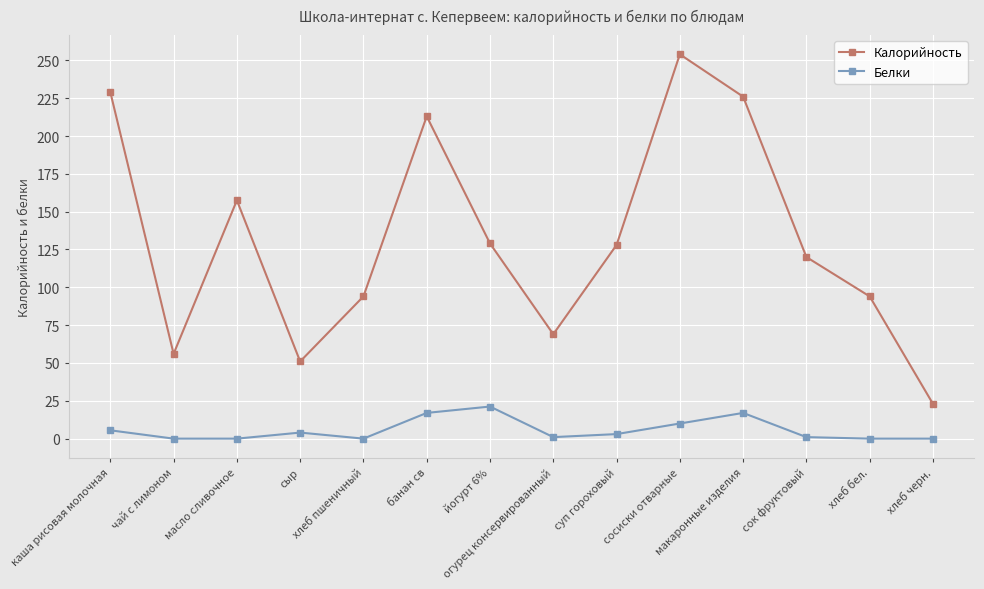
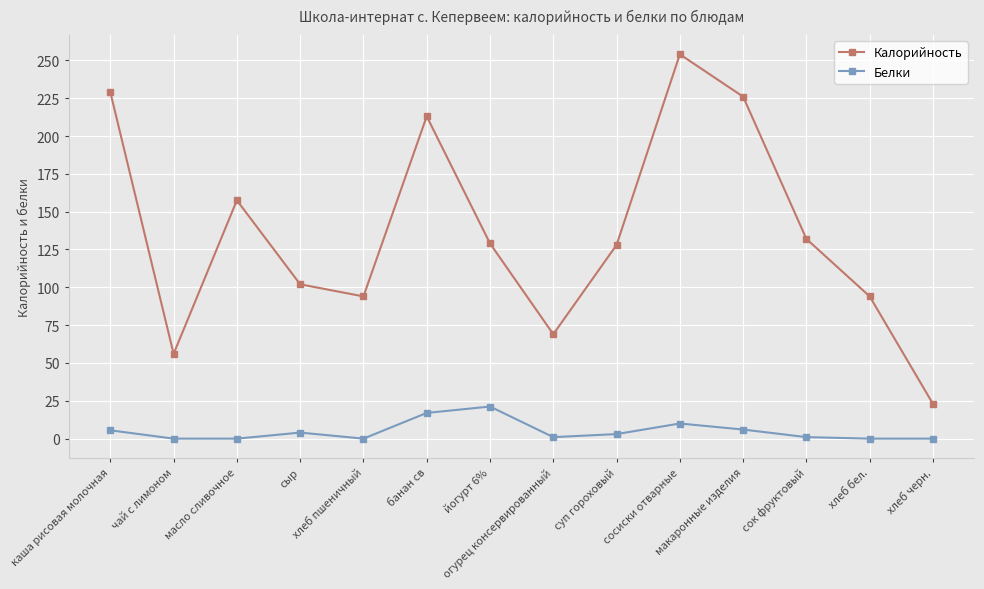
Калорийность, сыр: 51 -> 102
Белки, макаронные изделия: 17 -> 6
Калорийность, сок фруктовый: 120 -> 132
